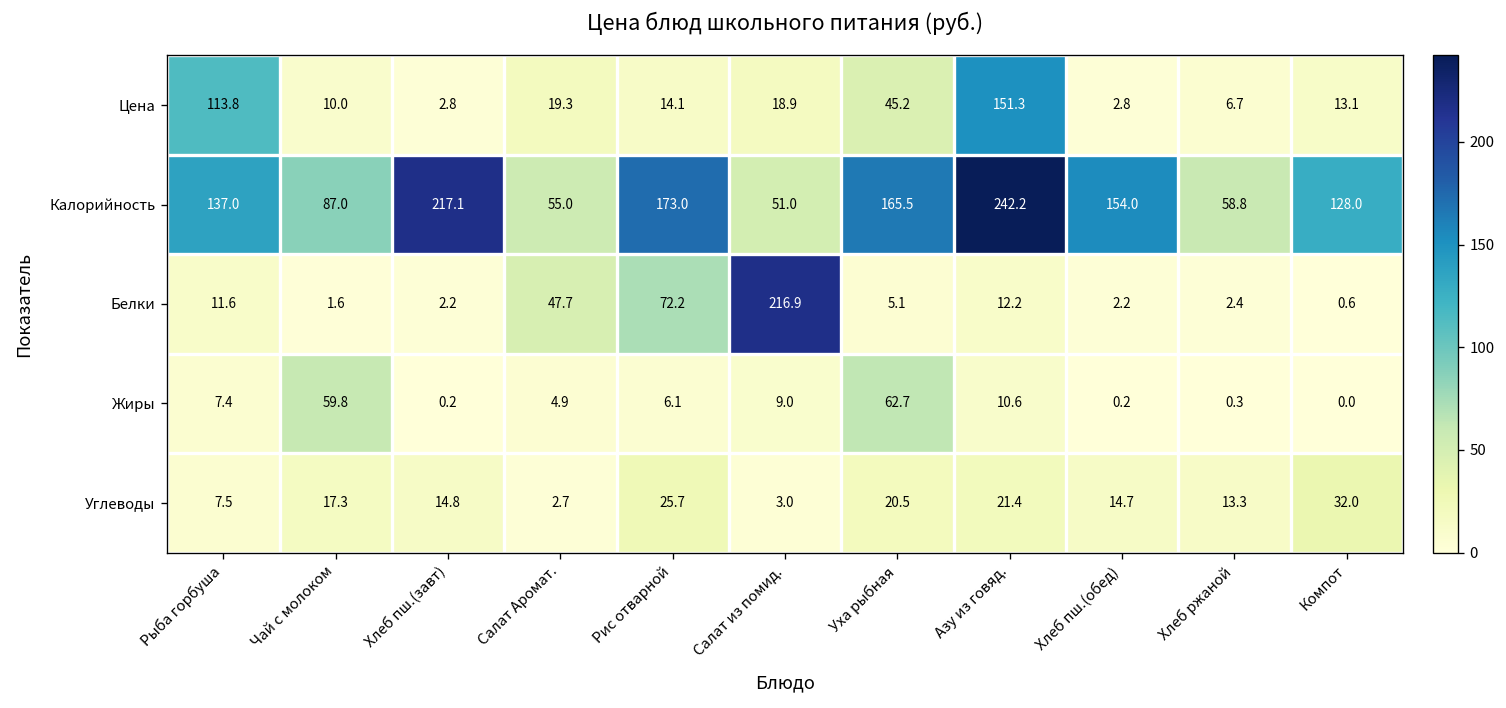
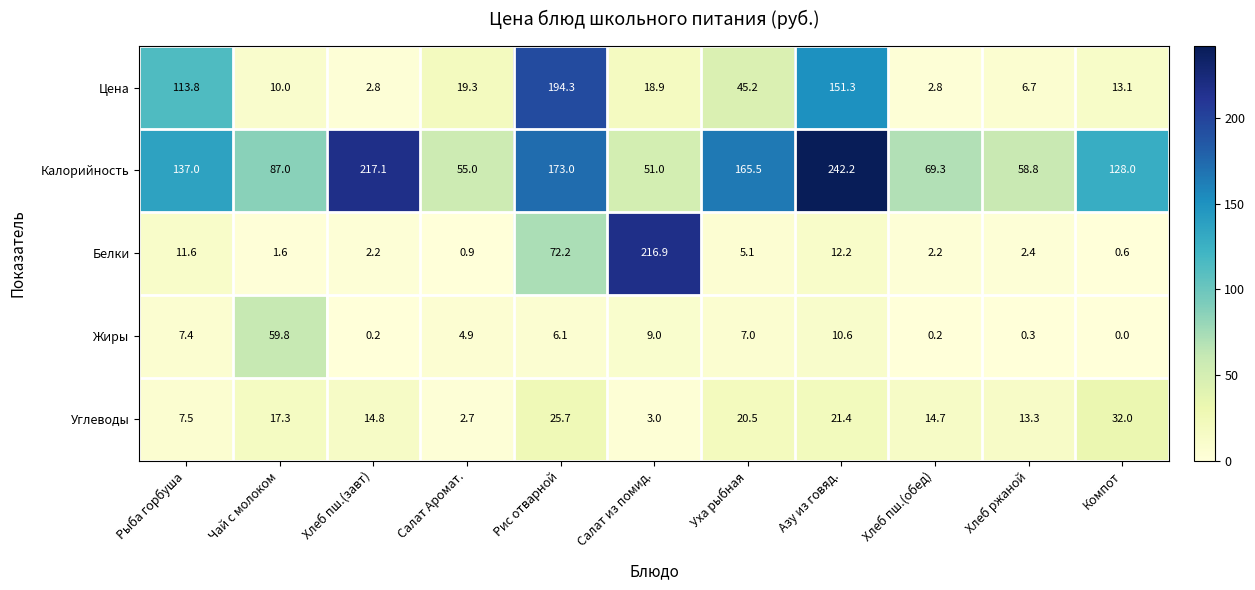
Цена, Рис отварной: 14.1 -> 194.3
Калорийность, Хлеб пш.(обед): 154.0 -> 69.3
Белки, Салат Аромат.: 47.7 -> 0.9
Жиры, Уха рыбная: 62.7 -> 7.0
